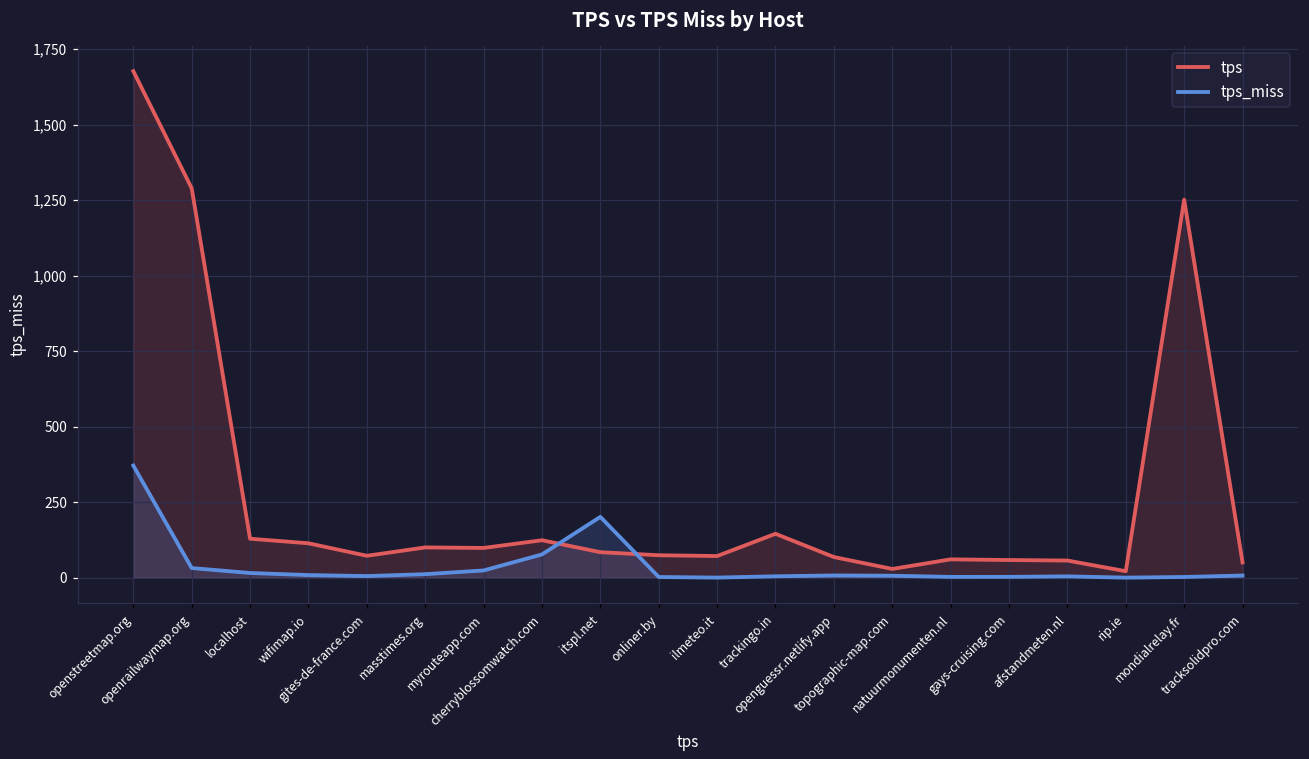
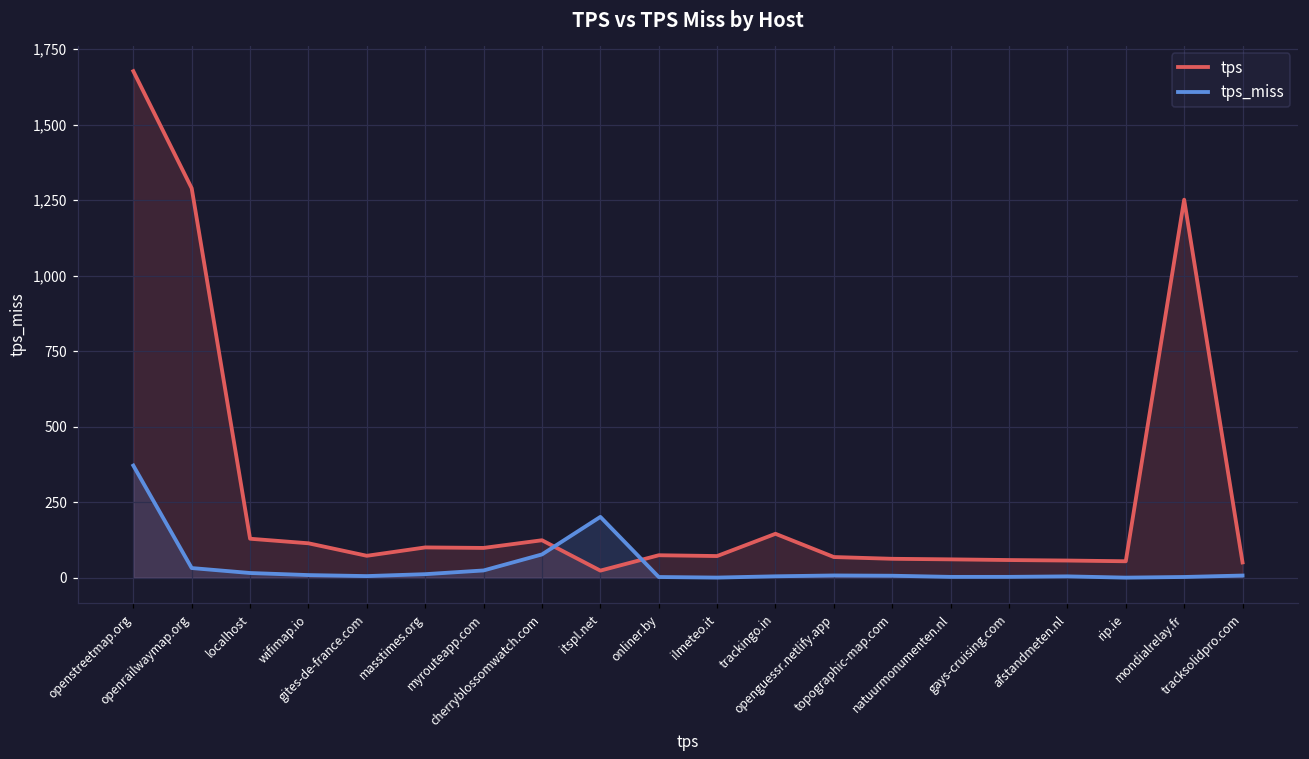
tps, itspl.net: 80 -> 20
tps, topographic-map.com: 30 -> 60
tps, rip.ie: 20 -> 50
